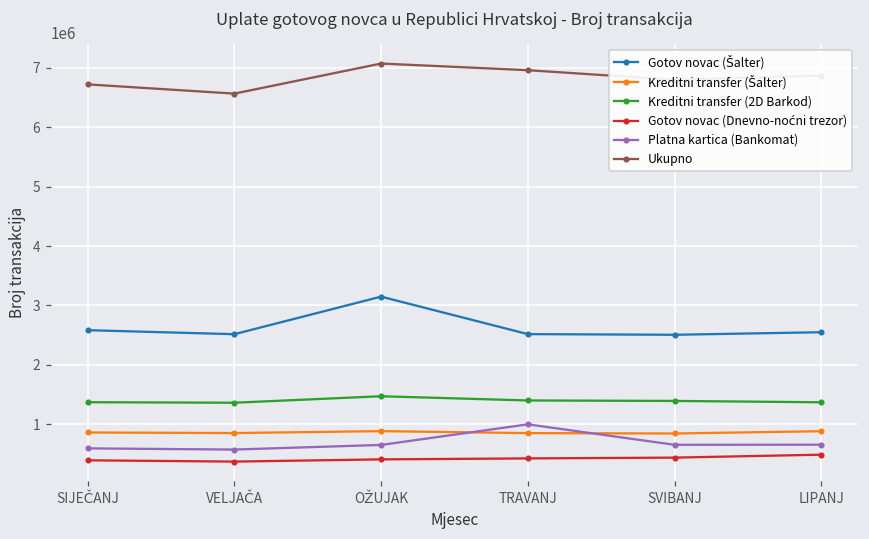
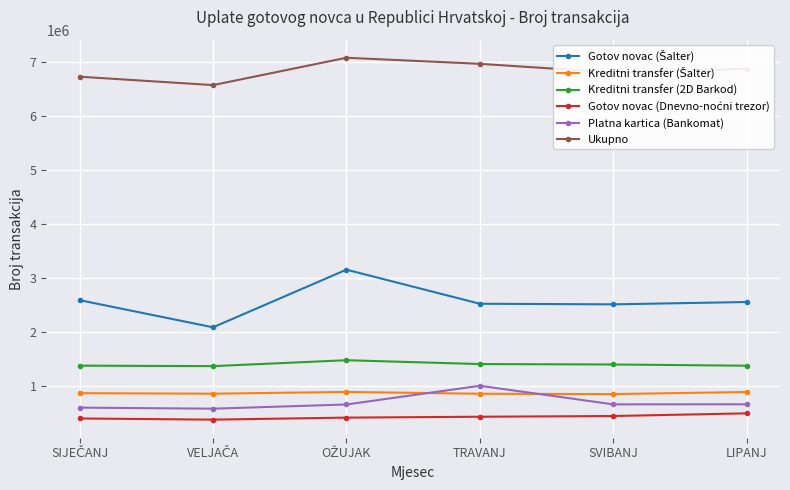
Gotov novac (Šalter), VELJAČA: 2500000 -> 2100000
